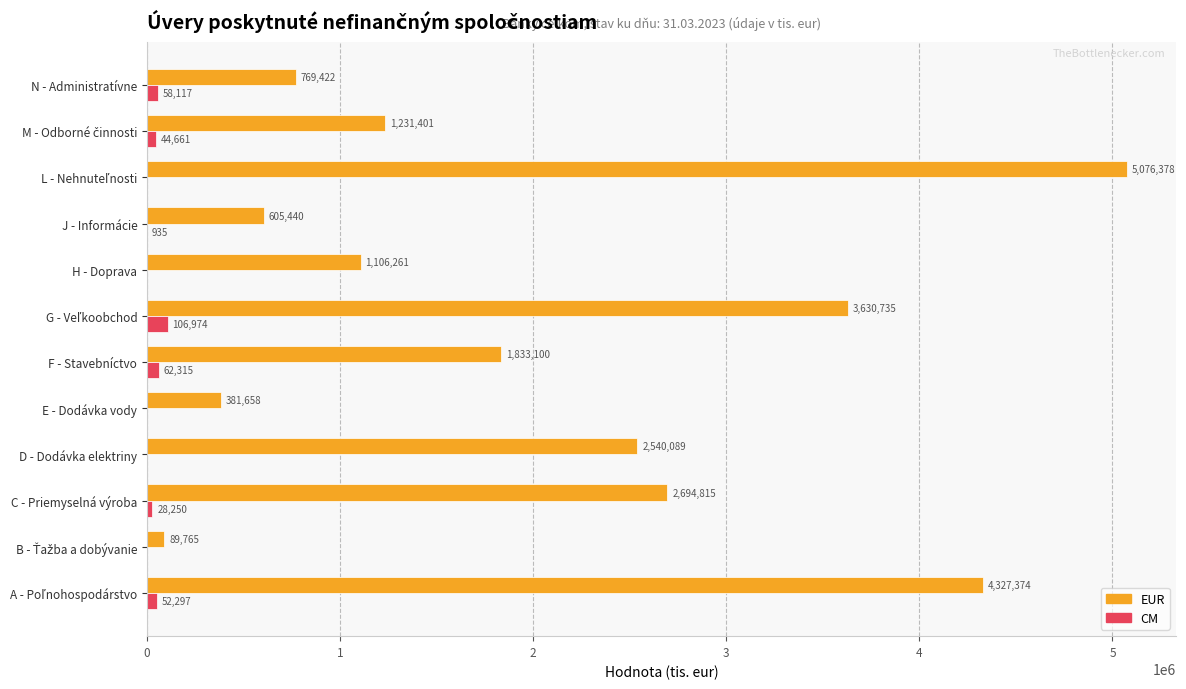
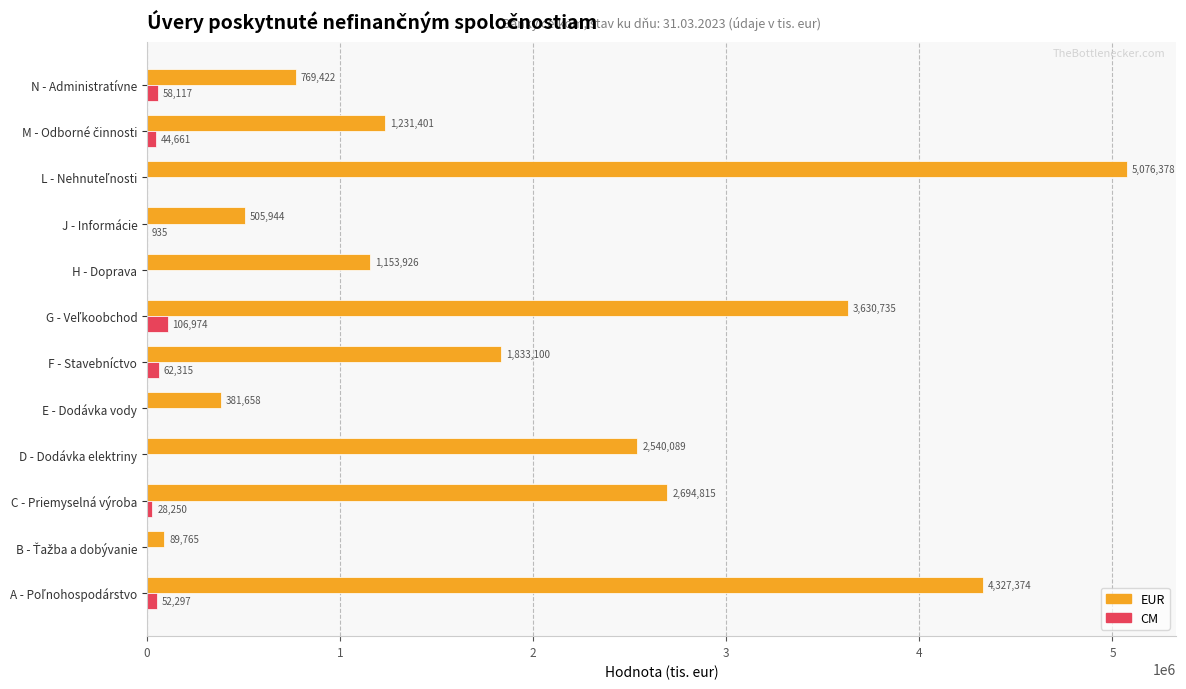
EUR, J - Informácie: 605,440 -> 505,944
EUR, H - Doprava: 1,106,261 -> 1,153,926
